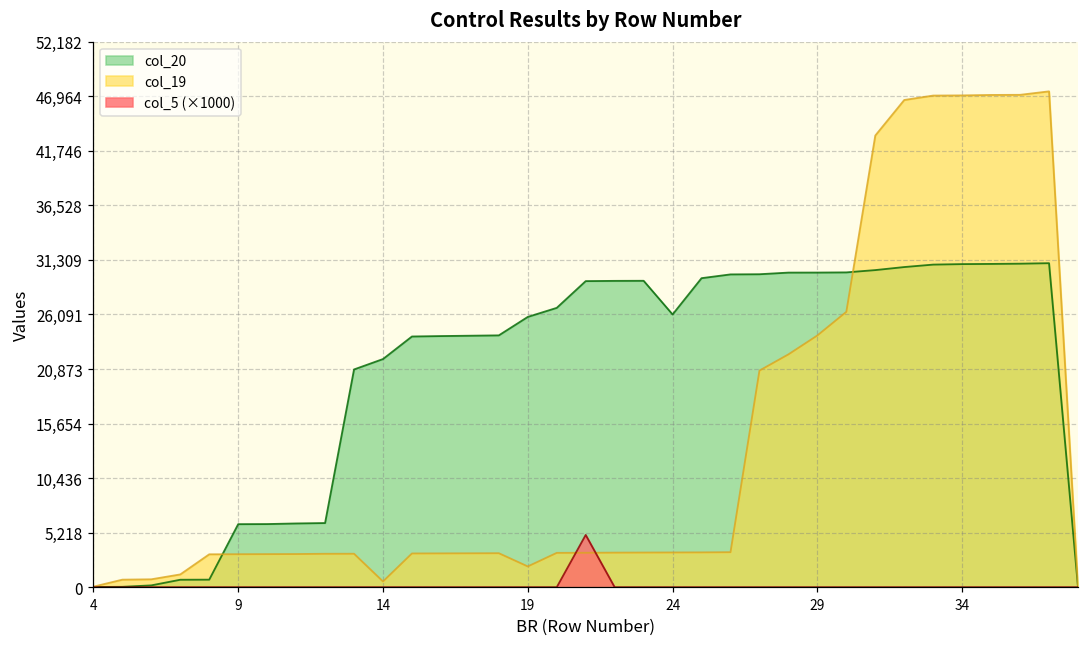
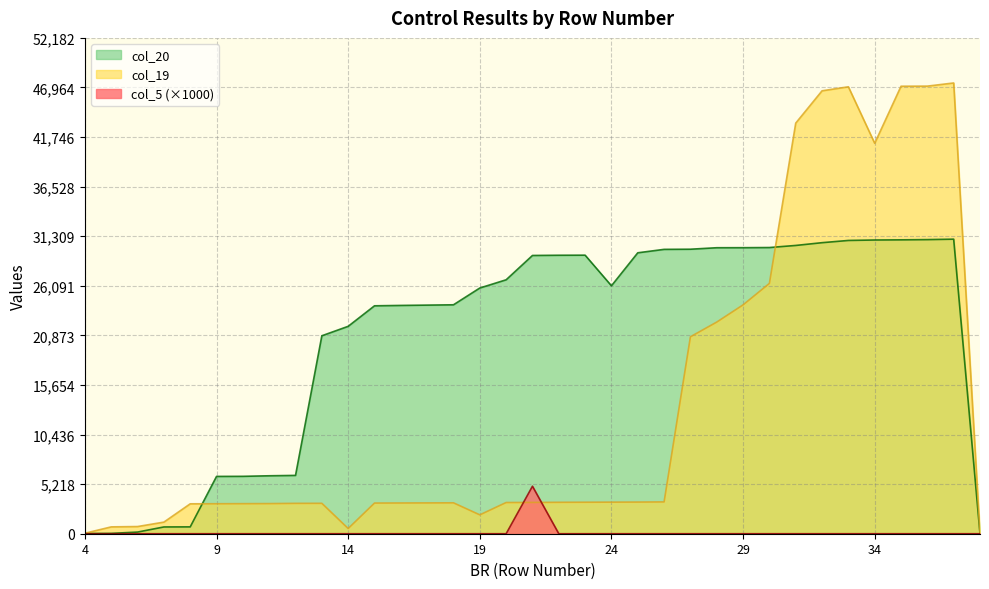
col_19, 34: 47,000 -> 41,000
